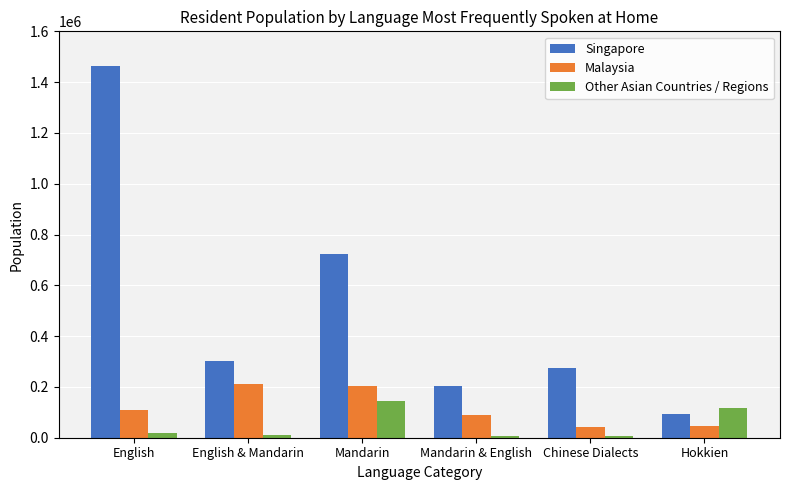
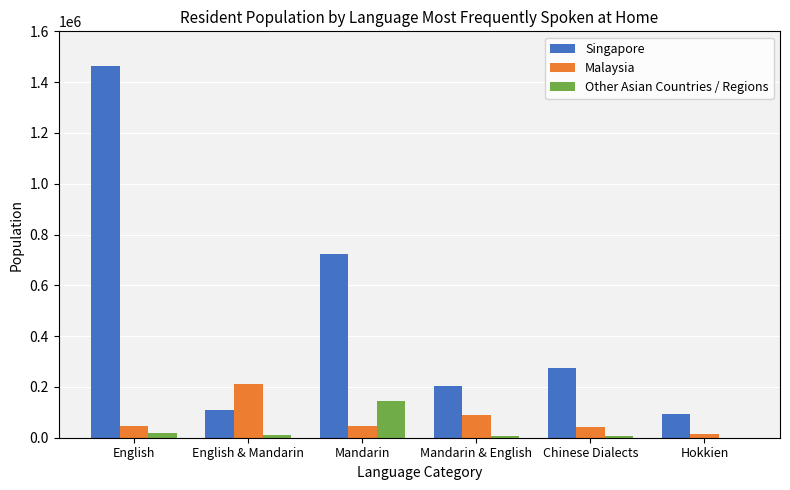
Malaysia, English: 110000 -> 50000
Singapore, English & Mandarin: 300000 -> 110000
Malaysia, Mandarin: 200000 -> 50000
Malaysia, Hokkien: 50000 -> 20000
Other Asian Countries / Regions, Hokkien: 120000 -> 0
